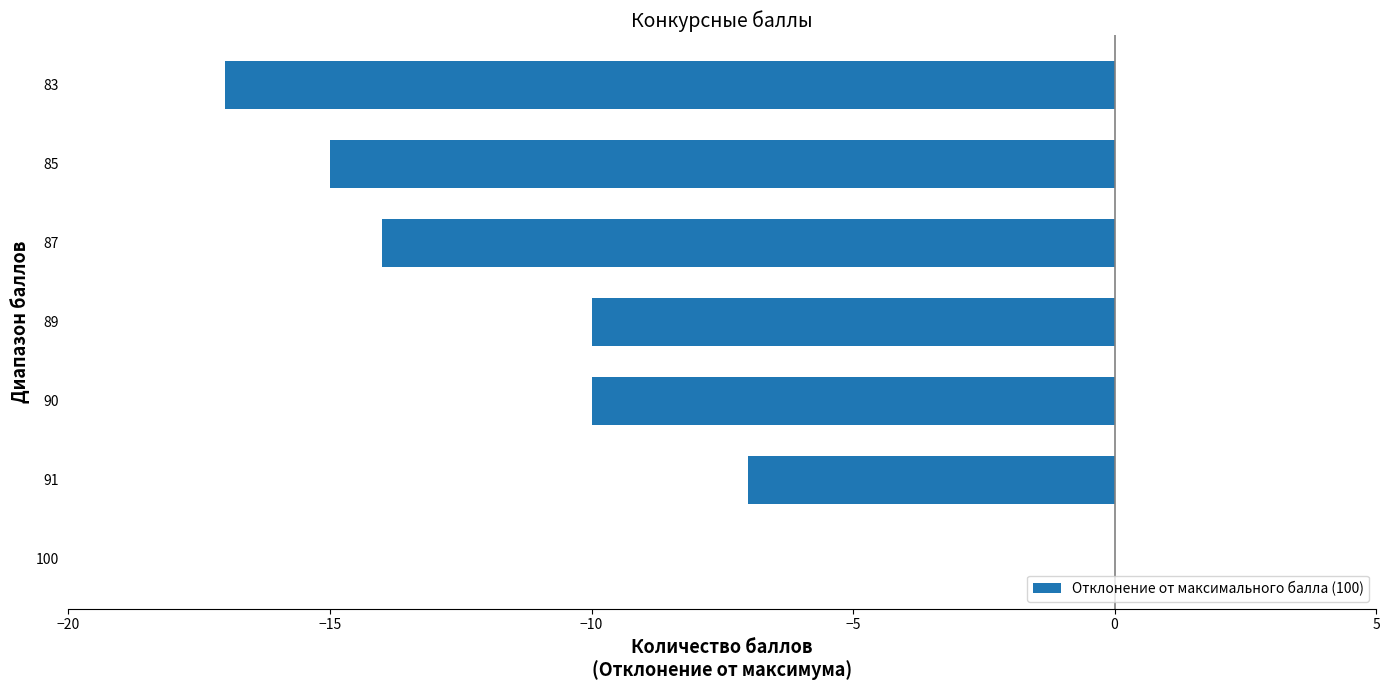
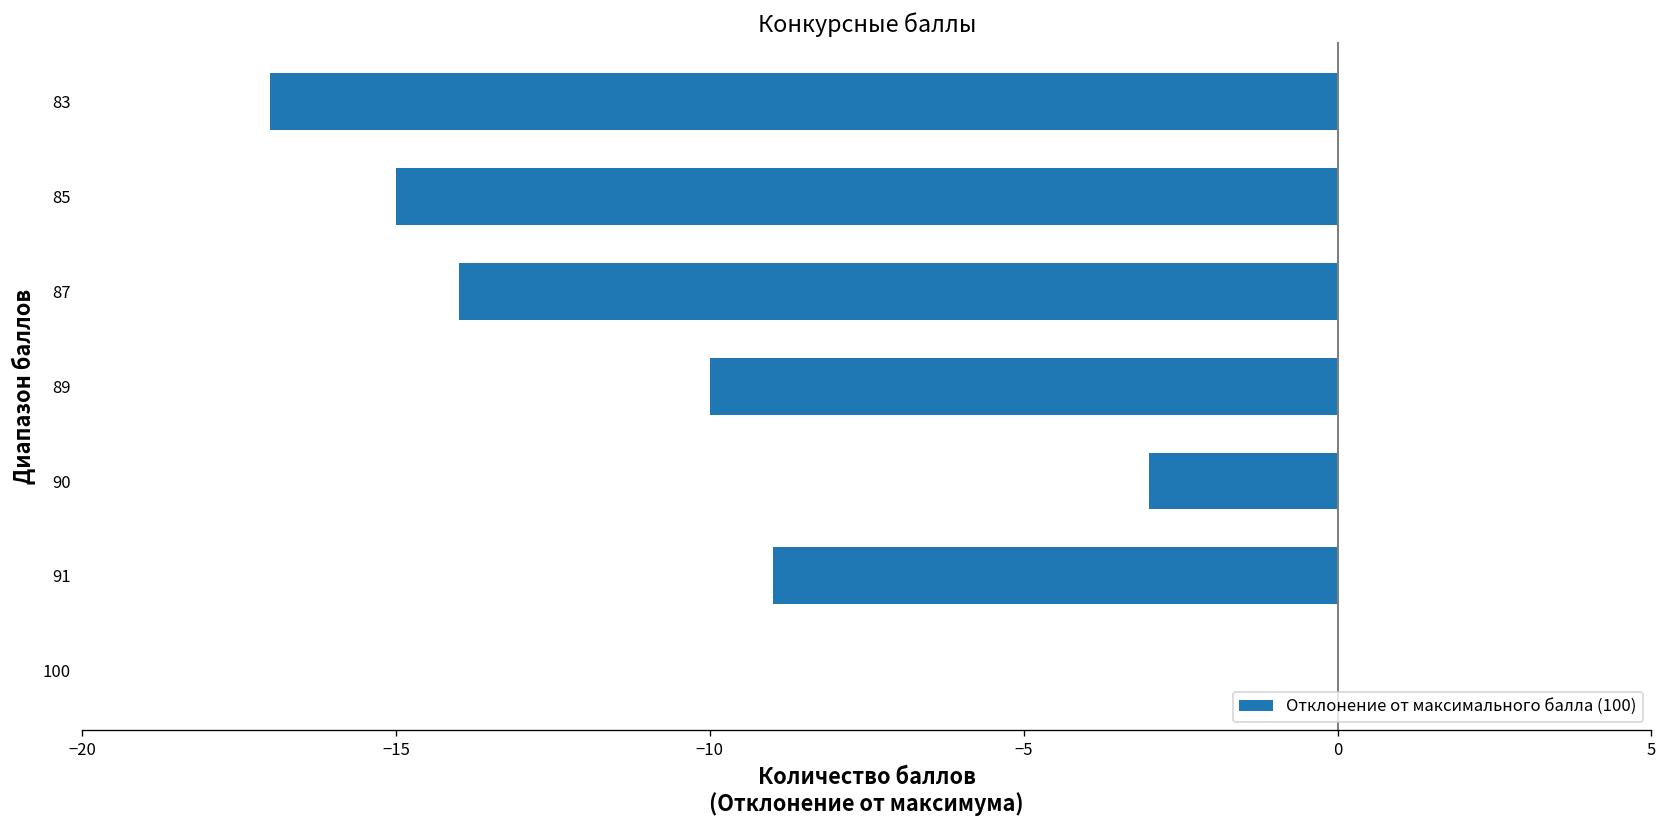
90: -10 -> -3
91: -7 -> -9
